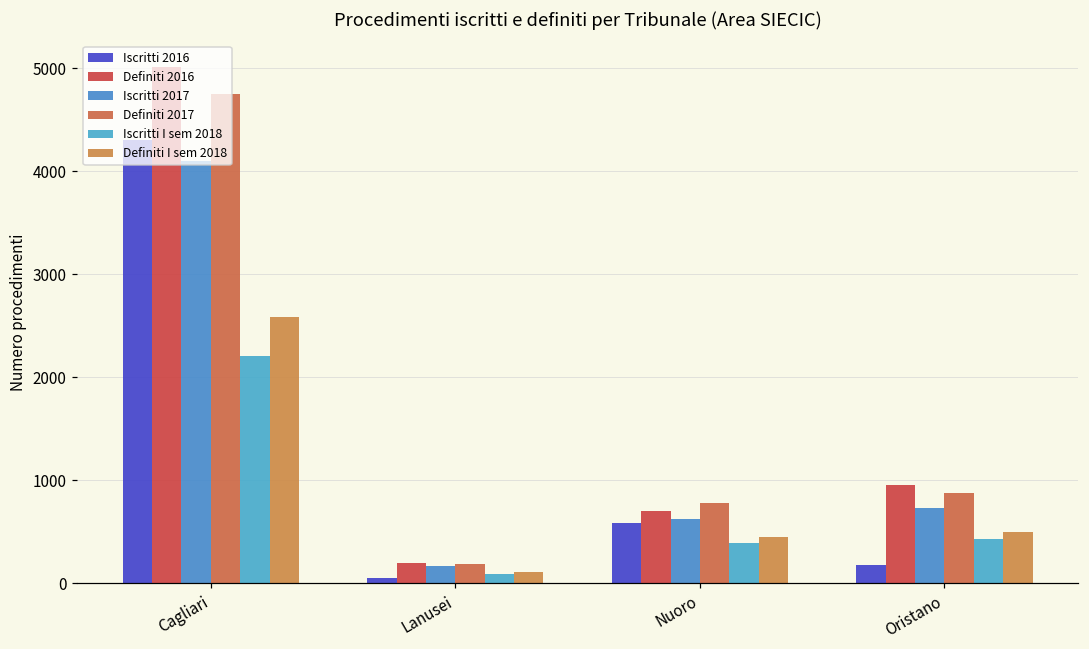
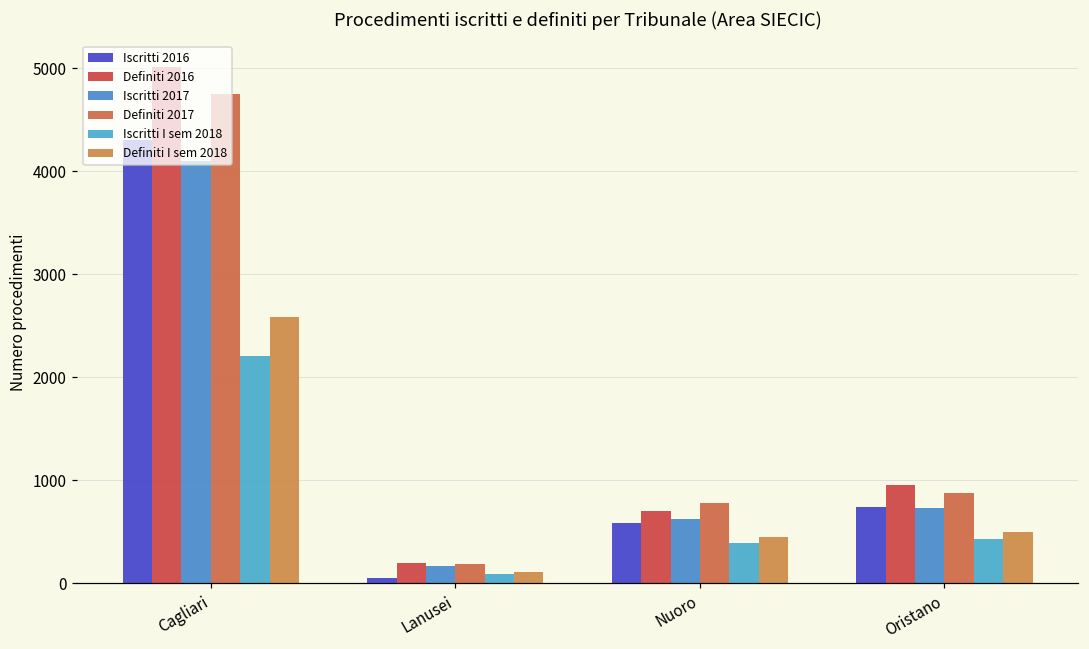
Iscritti 2016, Oristano: 200 -> 700
